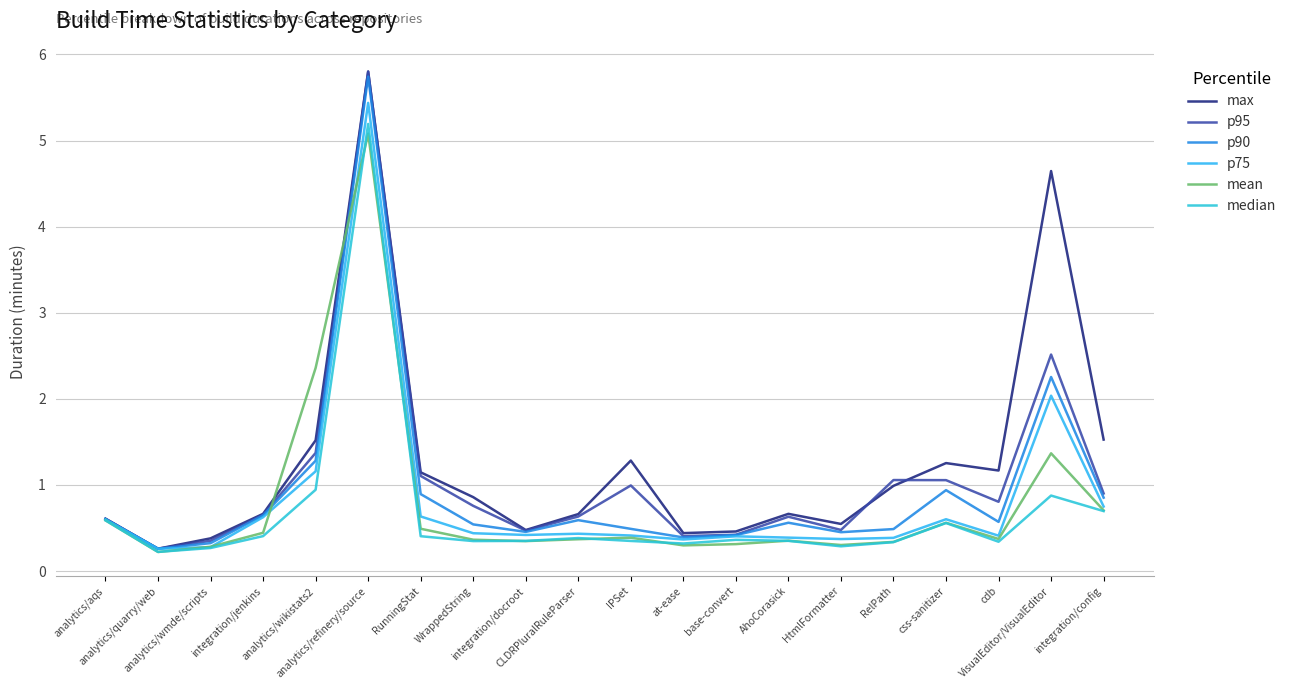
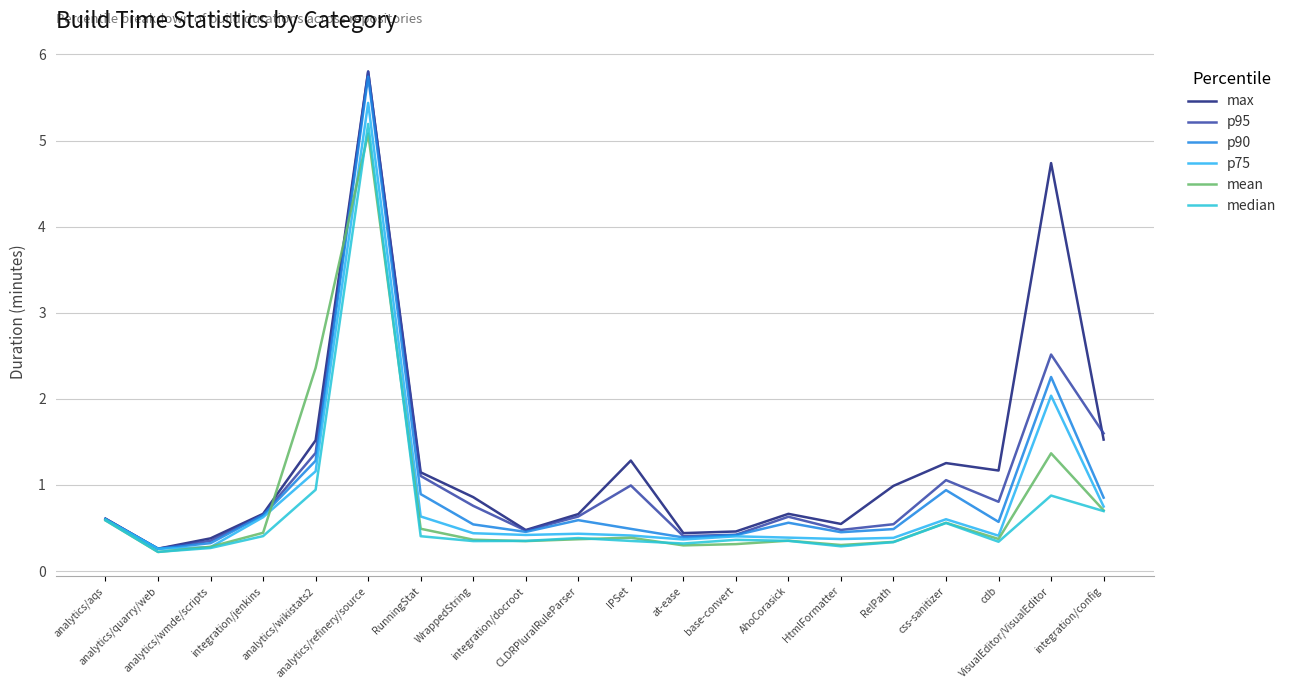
p95, RelPath: 1.1 -> 0.5
max, VisualEditor/VisualEditor: 4.6 -> 4.7
p95, integration/config: 0.9 -> 1.6
